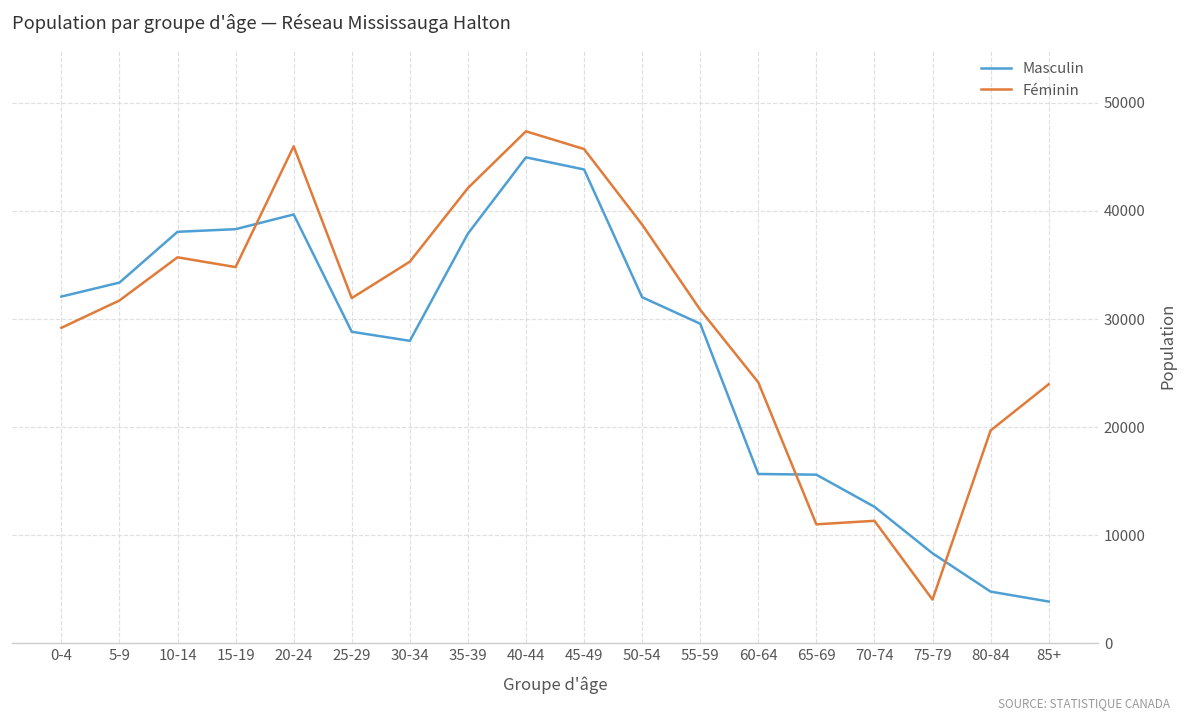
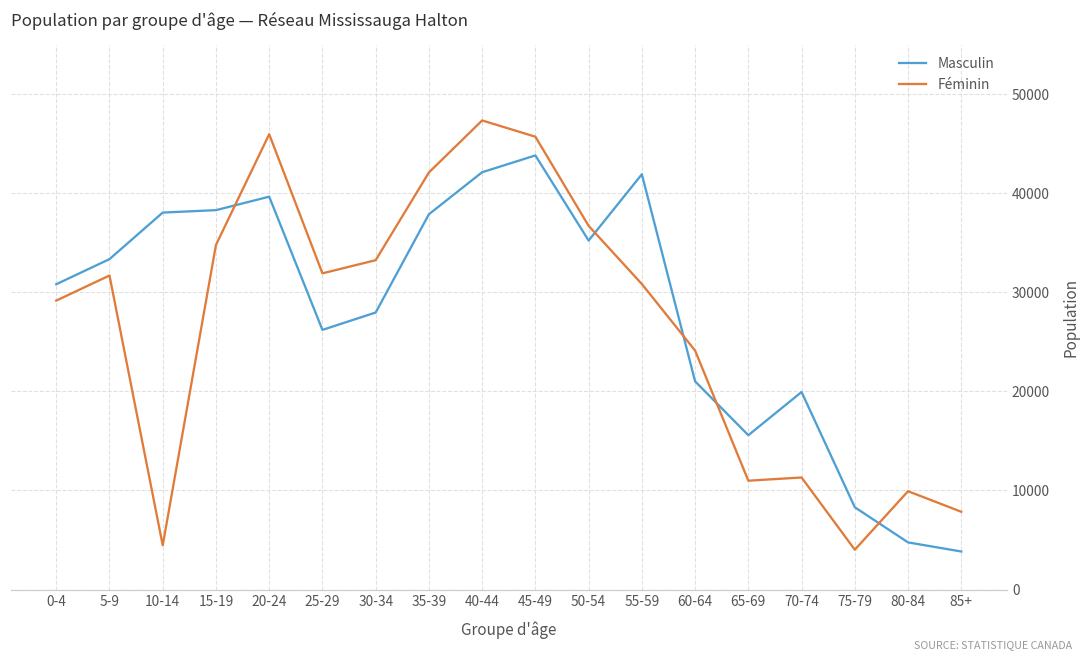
Masculin, 0-4: 32000 -> 31000
Féminin, 10-14: 36000 -> 4000
Masculin, 25-29: 29000 -> 26000
Féminin, 30-34: 35000 -> 33000
Masculin, 40-44: 45000 -> 42000
Masculin, 50-54: 32000 -> 35000
Féminin, 50-54: 39000 -> 37000
Masculin, 55-59: 30000 -> 42000
Masculin, 60-64: 16000 -> 21000
Masculin, 70-74: 13000 -> 20000
Féminin, 80-84: 20000 -> 10000
Féminin, 85+: 24000 -> 8000
